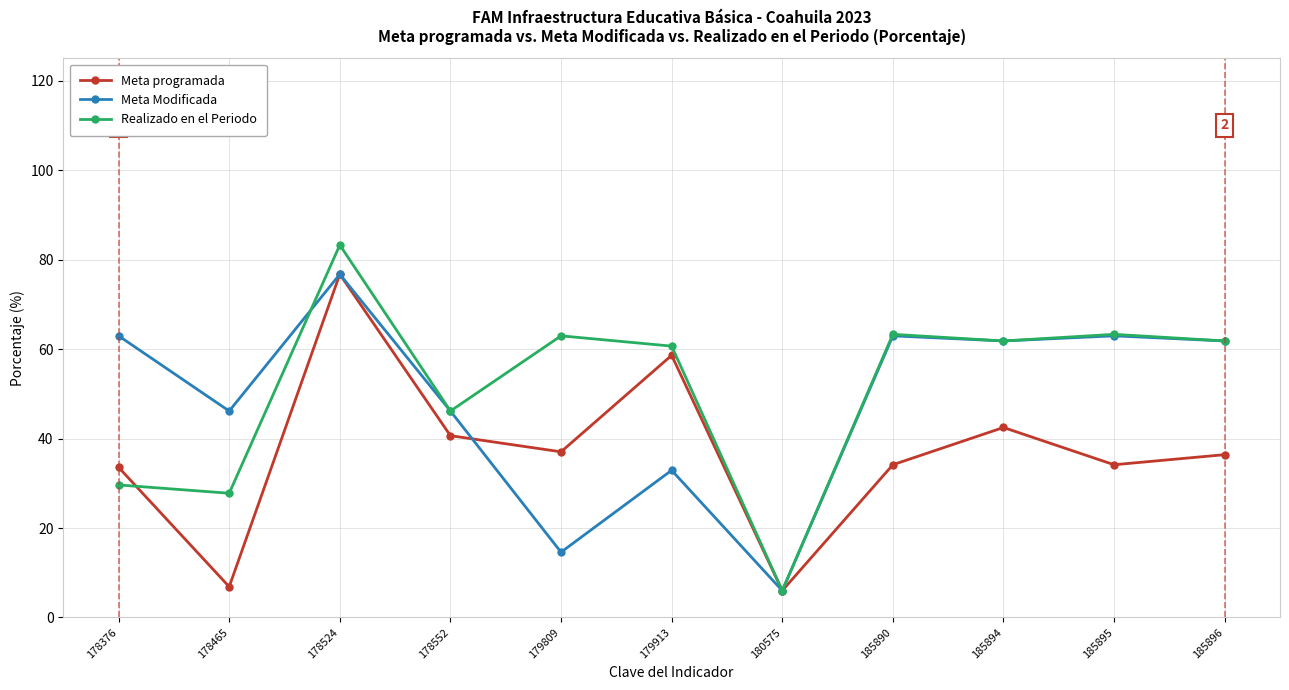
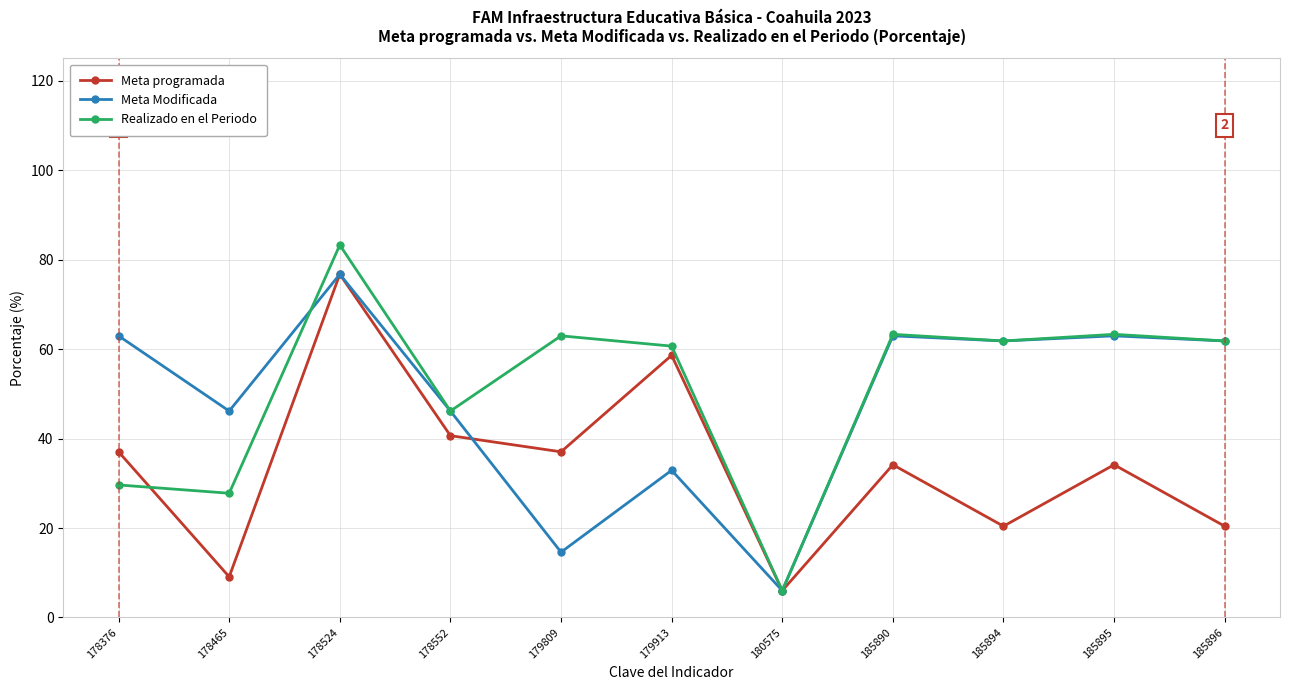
Meta programada, 178376: 34 -> 37
Meta programada, 178465: 7 -> 9
Meta programada, 185894: 42 -> 20
Meta programada, 185896: 36 -> 20
